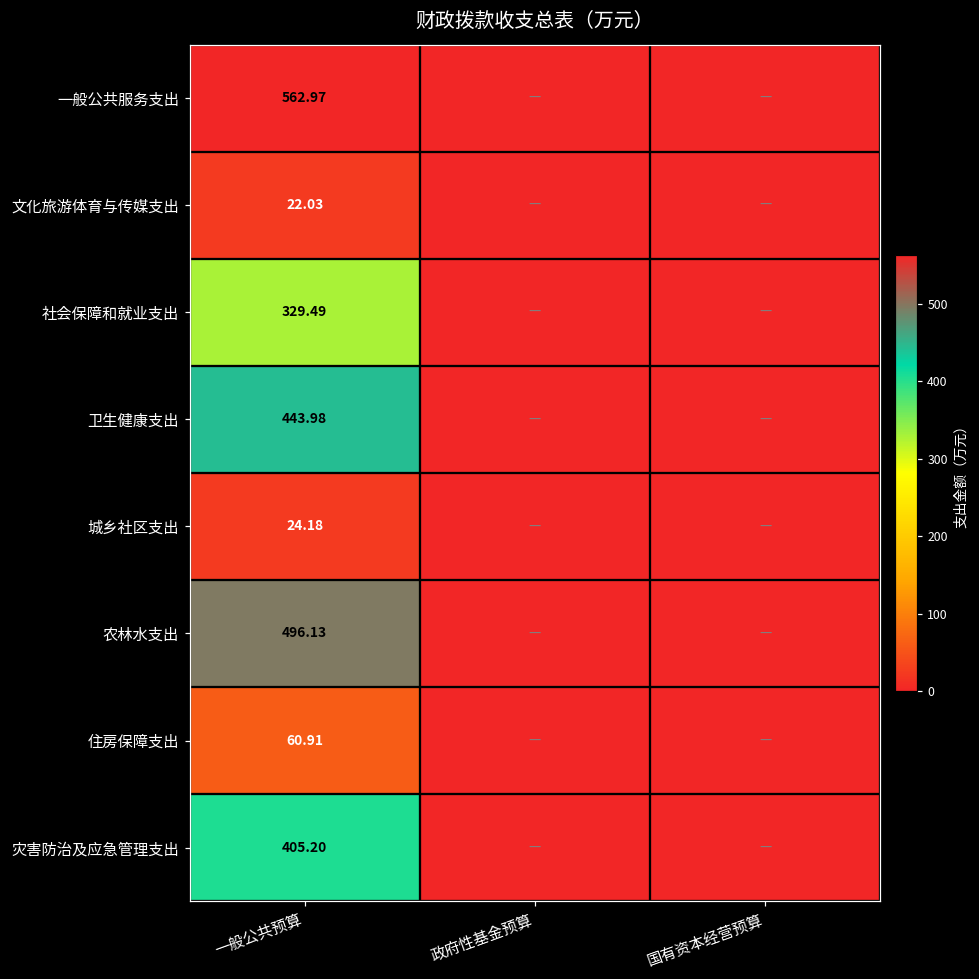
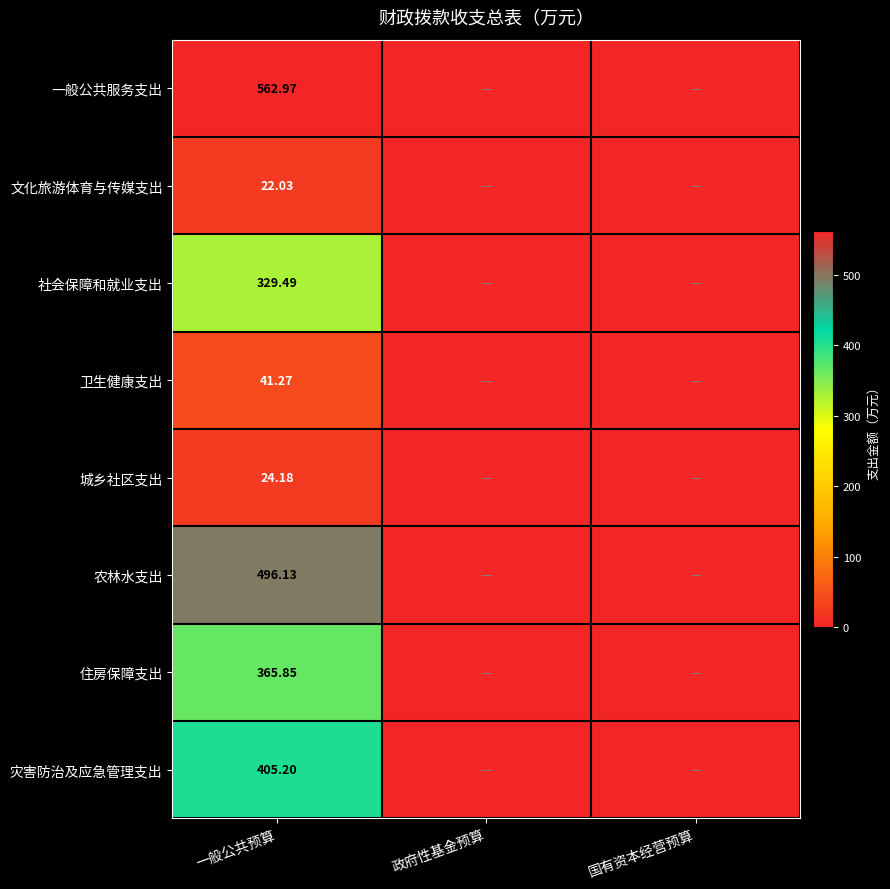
卫生健康支出, 一般公共预算: 443.98 -> 41.27
住房保障支出, 一般公共预算: 60.91 -> 365.85
